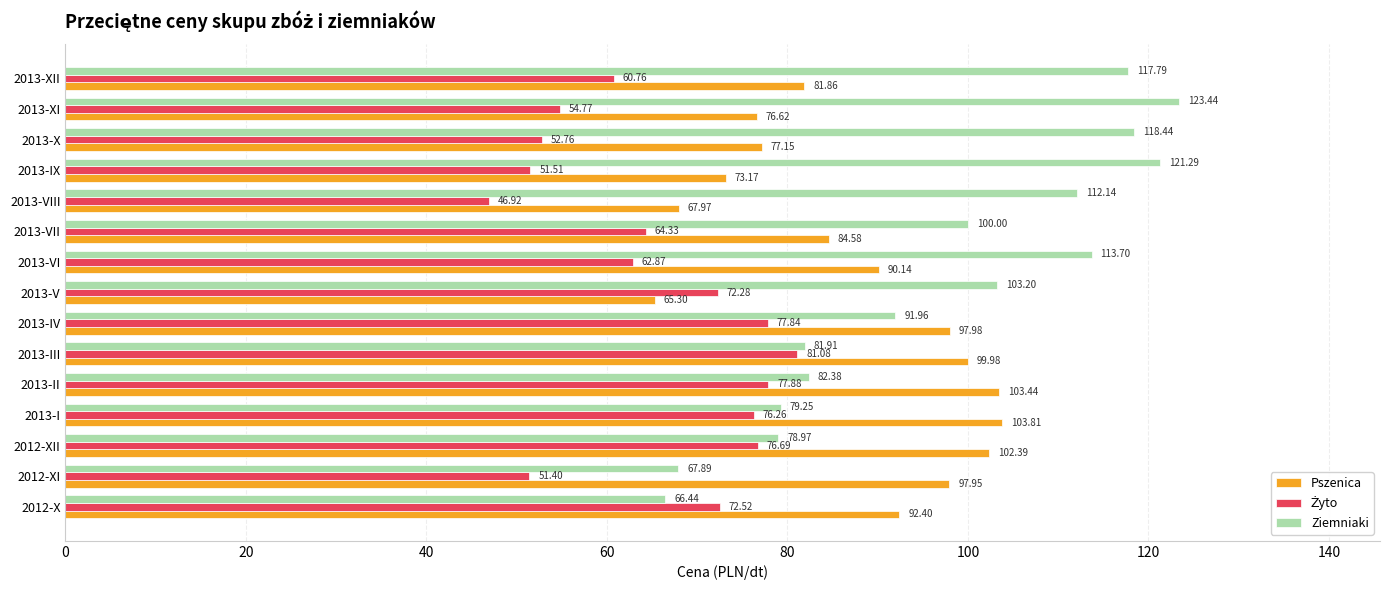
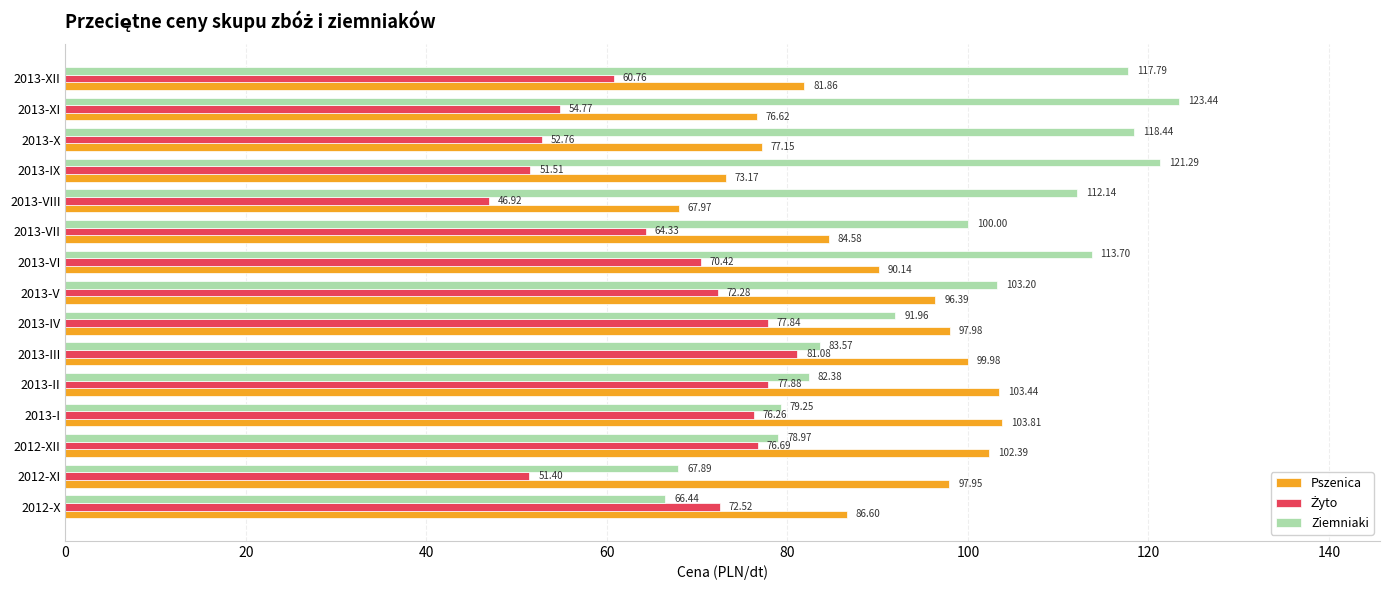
Żyto, 2013-VI: 62.87 -> 70.42
Pszenica, 2013-V: 65.30 -> 96.39
Ziemniaki, 2013-III: 81.91 -> 83.57
Pszenica, 2012-X: 92.40 -> 86.60
